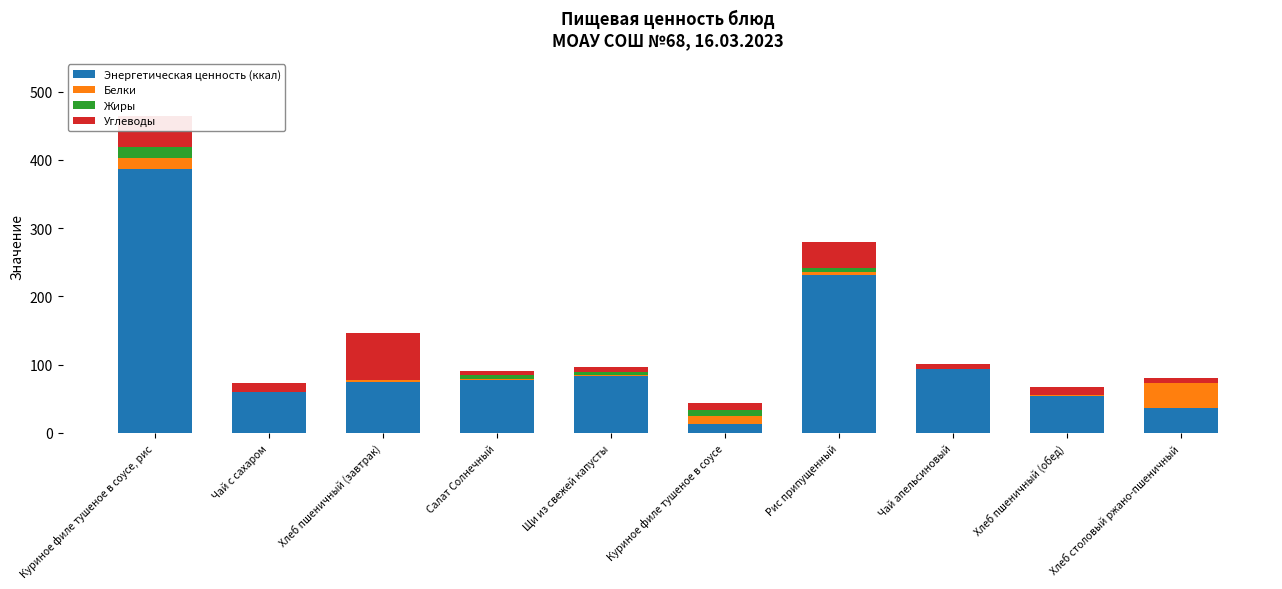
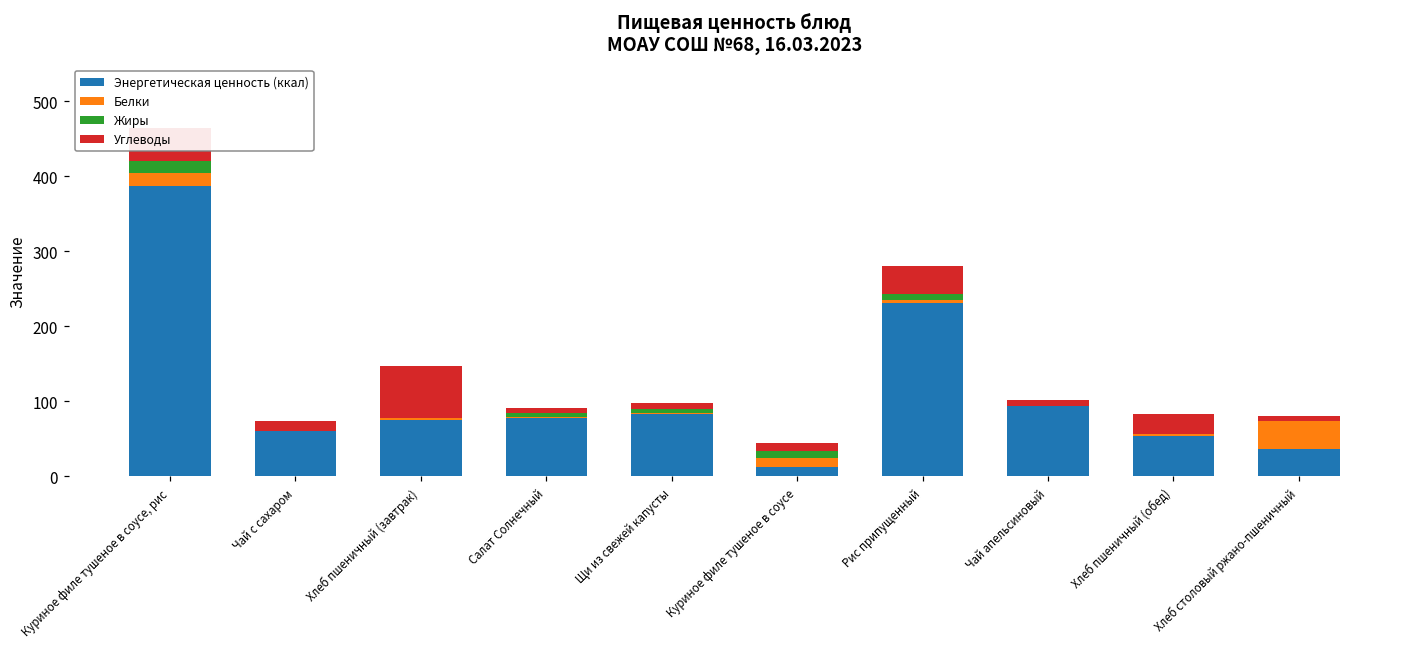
Углеводы, Хлеб пшеничный (обед): 10 -> 30
